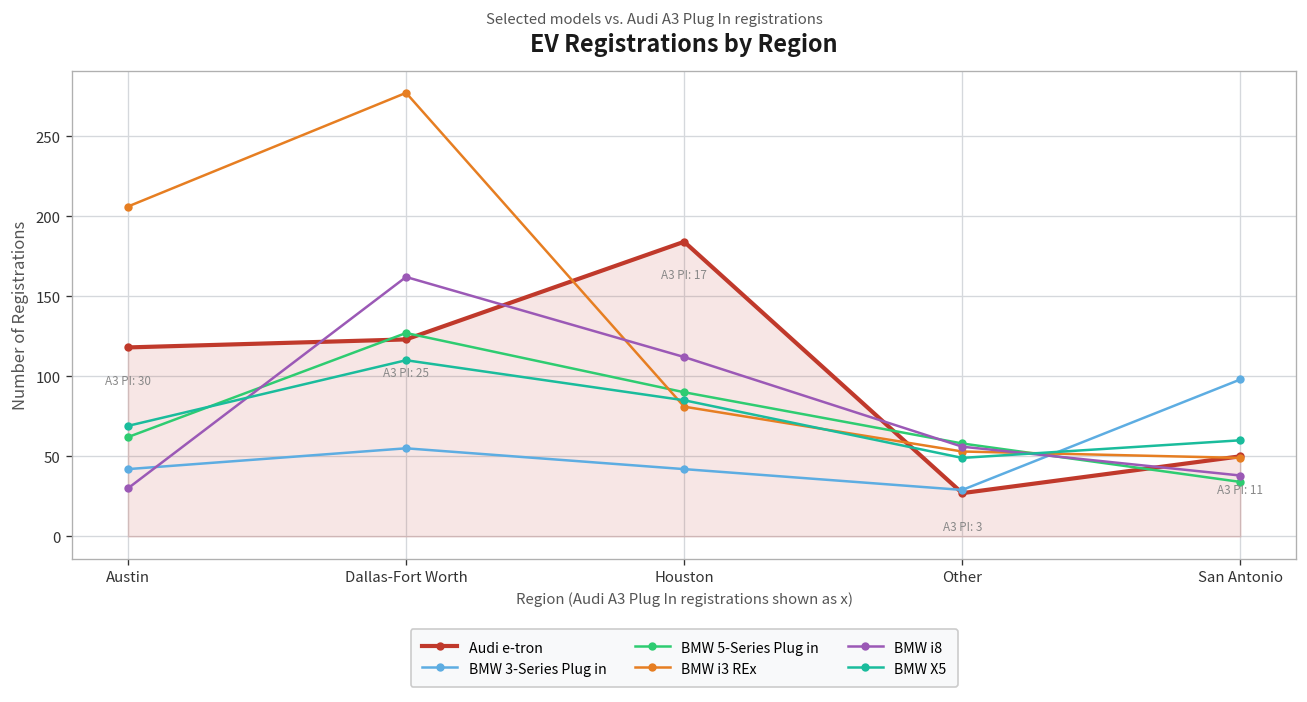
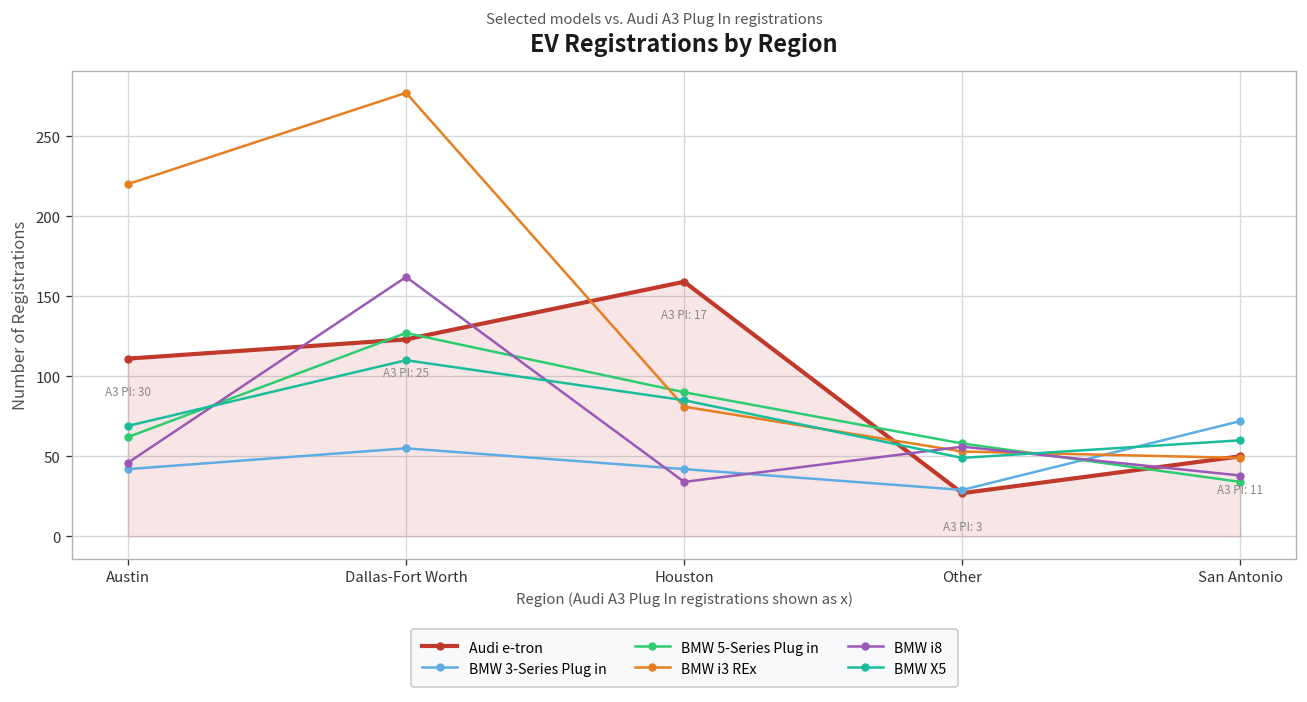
Audi e-tron, Austin: 118 -> 111
BMW i3 REx, Austin: 206 -> 220
BMW i8, Austin: 30 -> 46
Audi e-tron, Houston: 184 -> 159
BMW i8, Houston: 112 -> 34
BMW 3-Series Plug in, San Antonio: 98 -> 72
